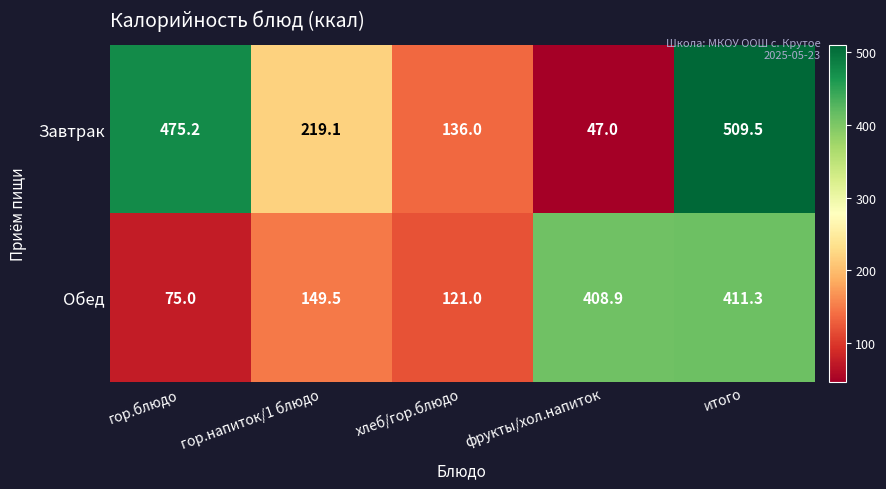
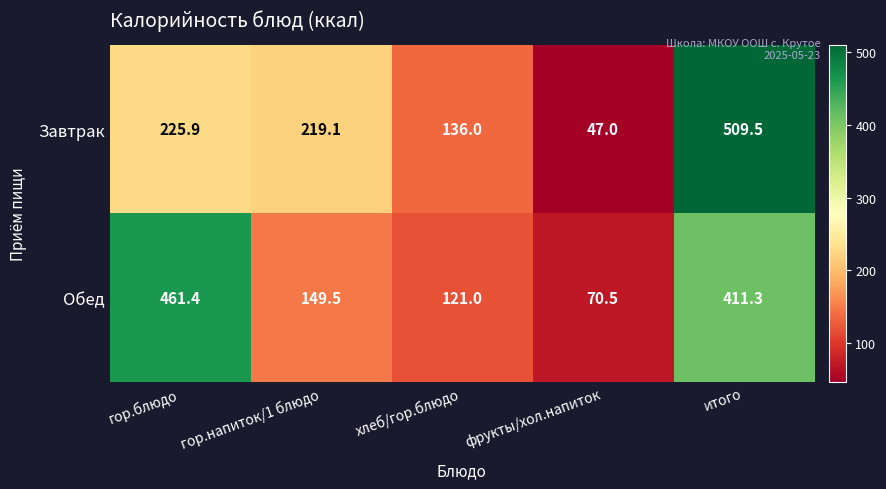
Завтрак, гор.блюдо: 475.2 -> 225.9
Обед, гор.блюдо: 75.0 -> 461.4
Обед, фрукты/хол.напиток: 408.9 -> 70.5
